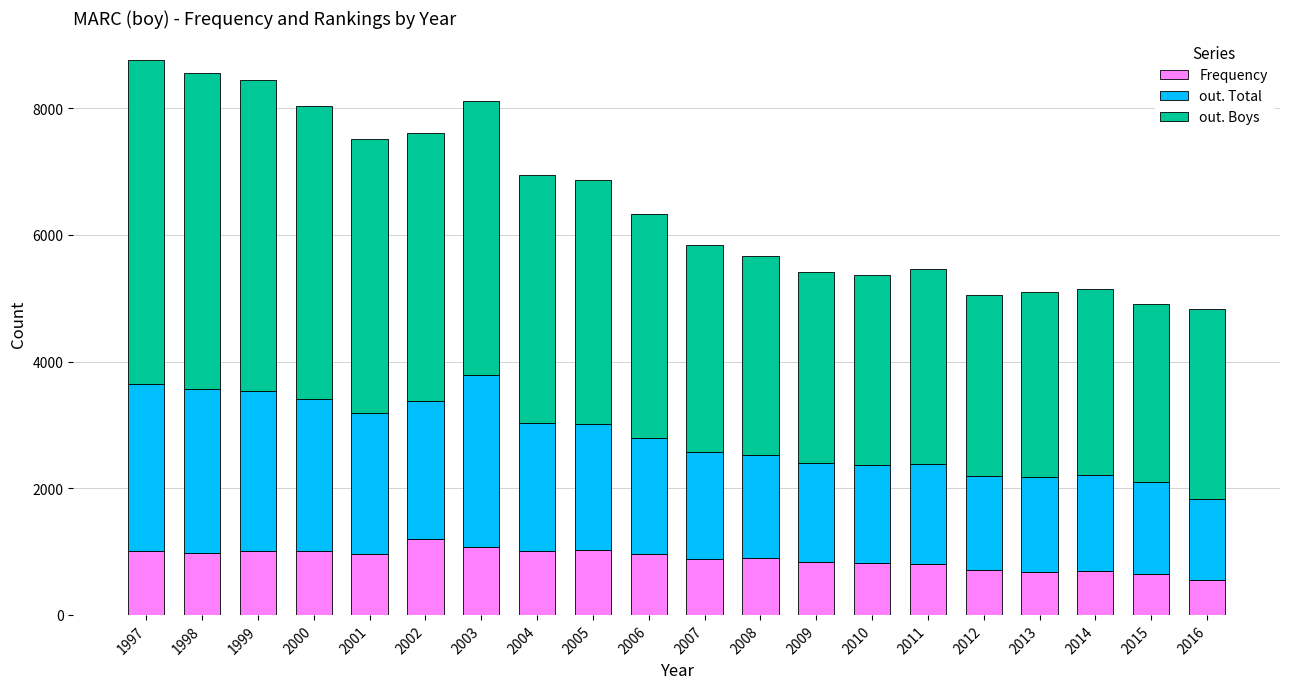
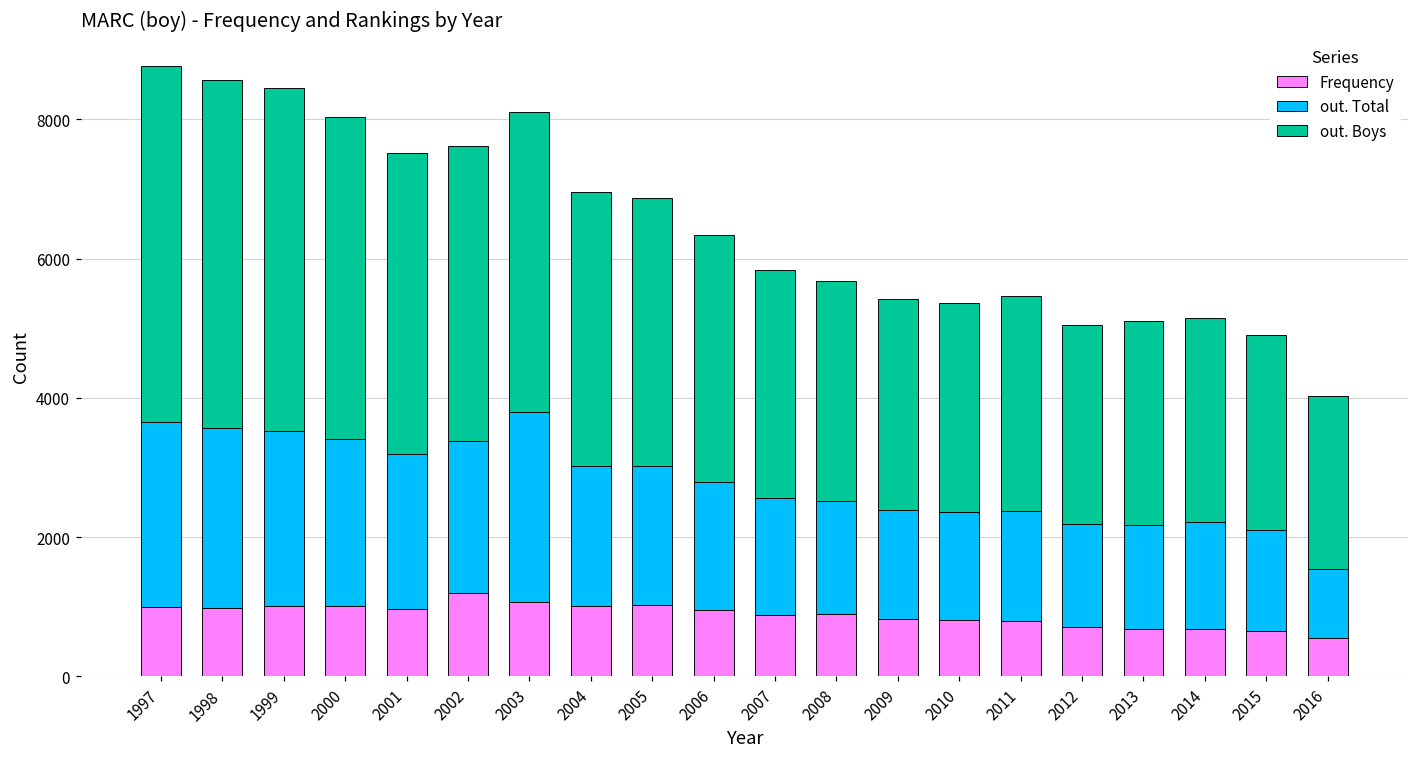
out. Total, 2016: 1300 -> 1000
out. Boys, 2016: 3000 -> 2500
